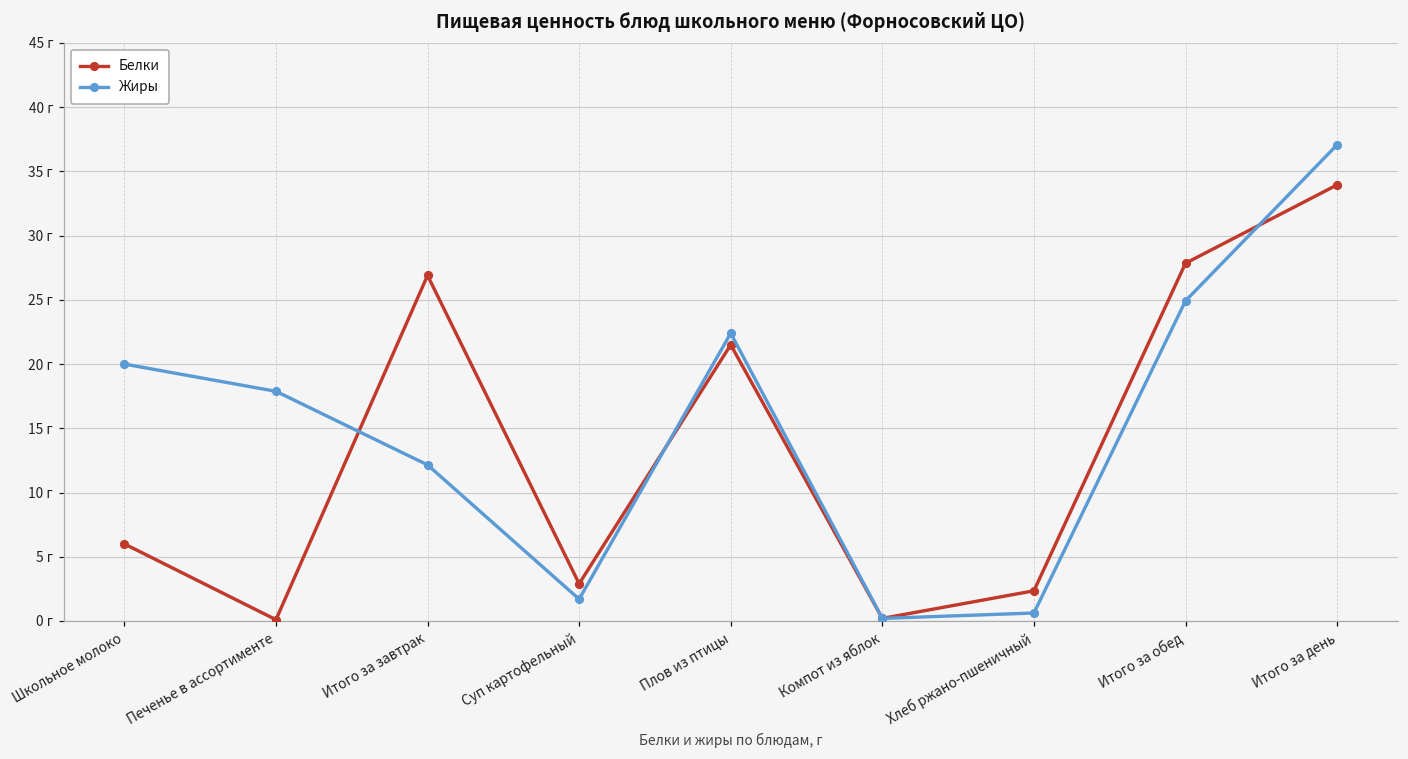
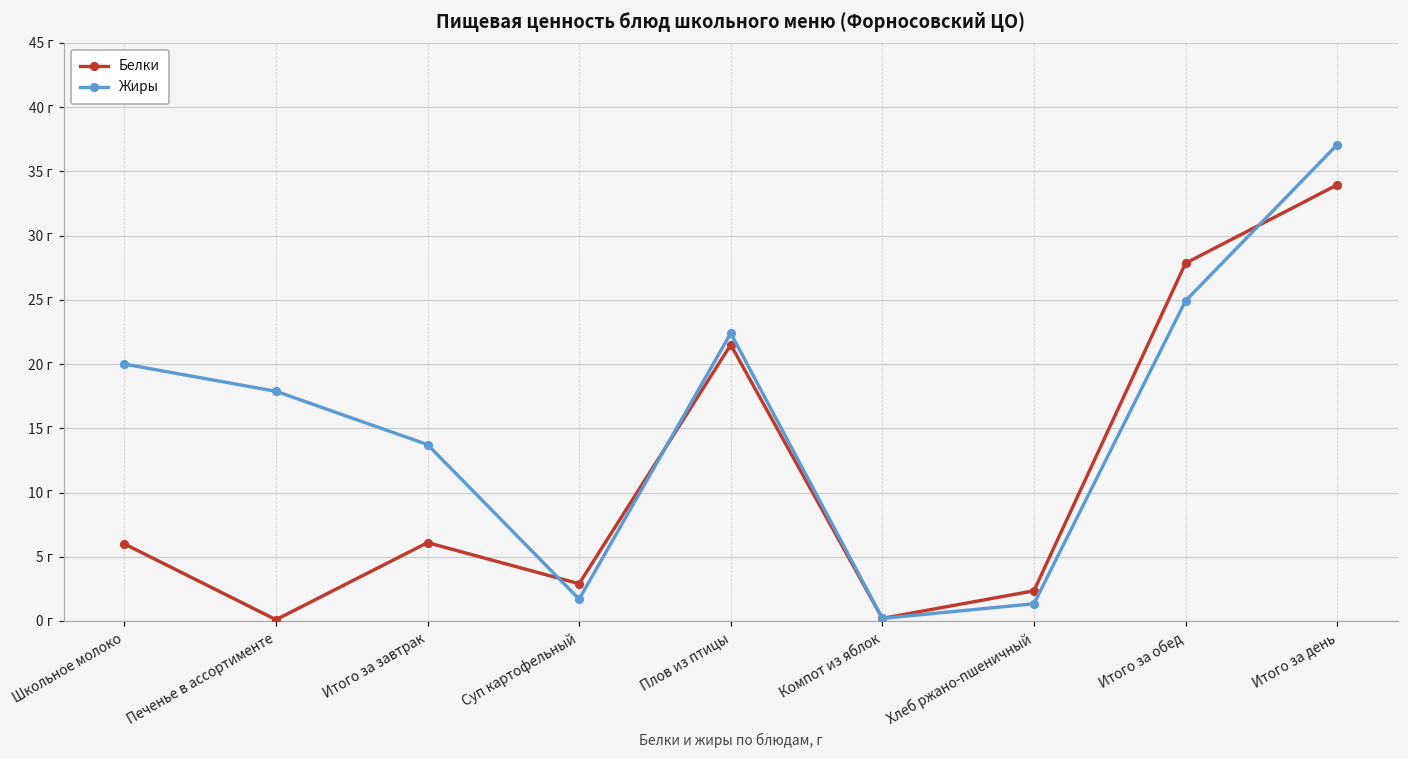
Белки, Итого за завтрак: 26.9 г -> 6.1 г
Жиры, Итого за завтрак: 12.2 г -> 13.7 г
Жиры, Хлеб ржано-пшеничный: 0.6 г -> 1.3 г
